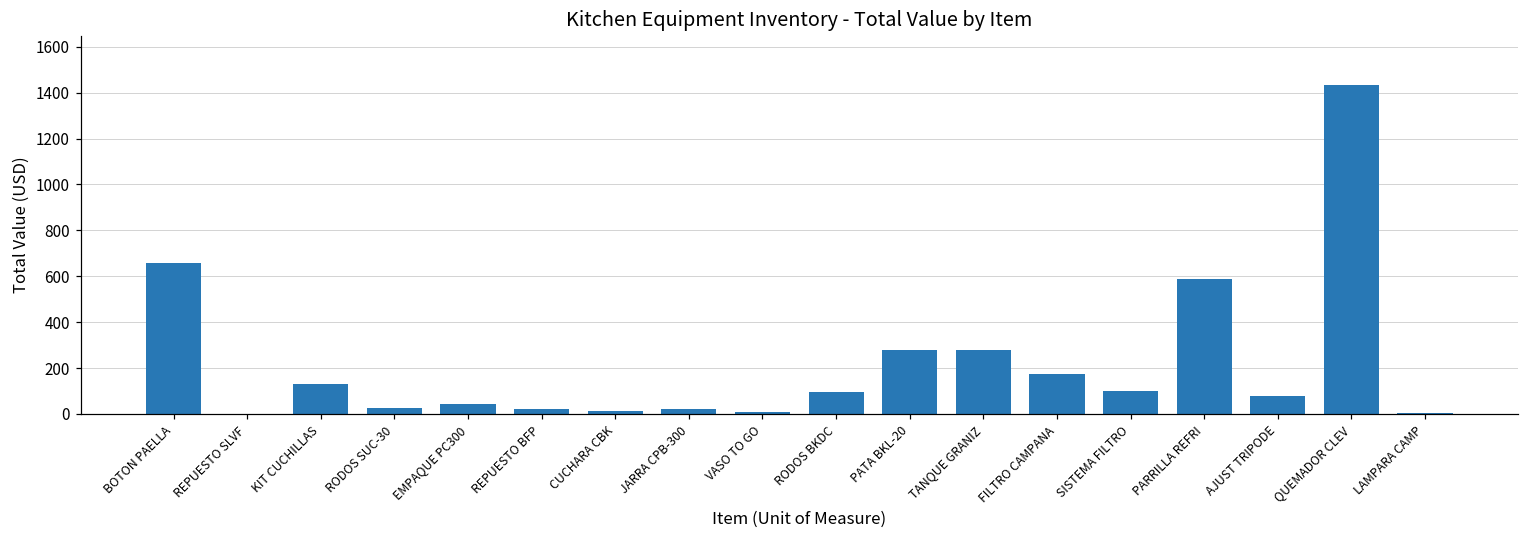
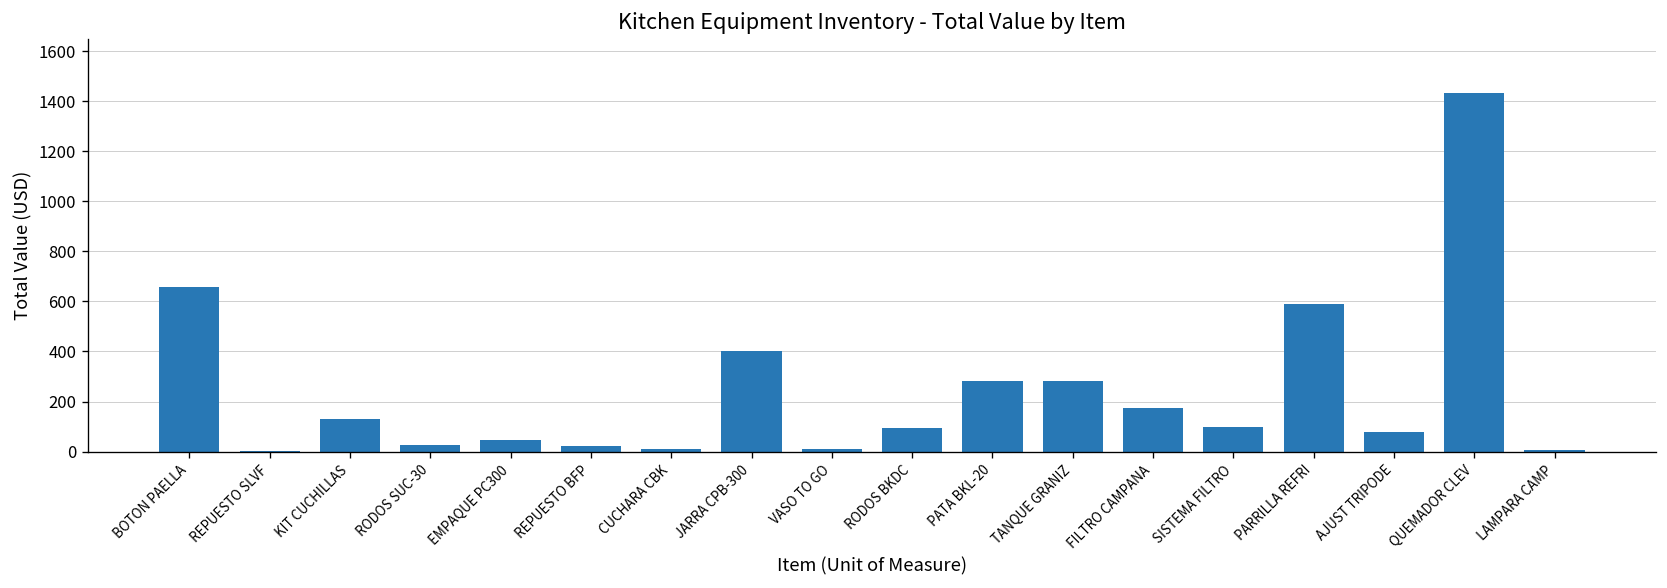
JARRA CPB-300: 20 -> 400
